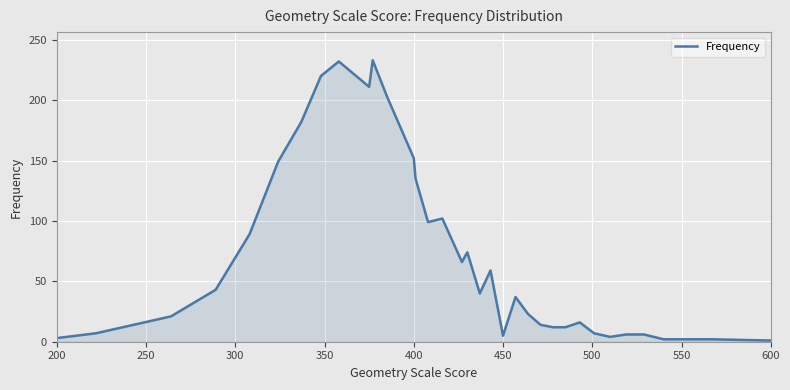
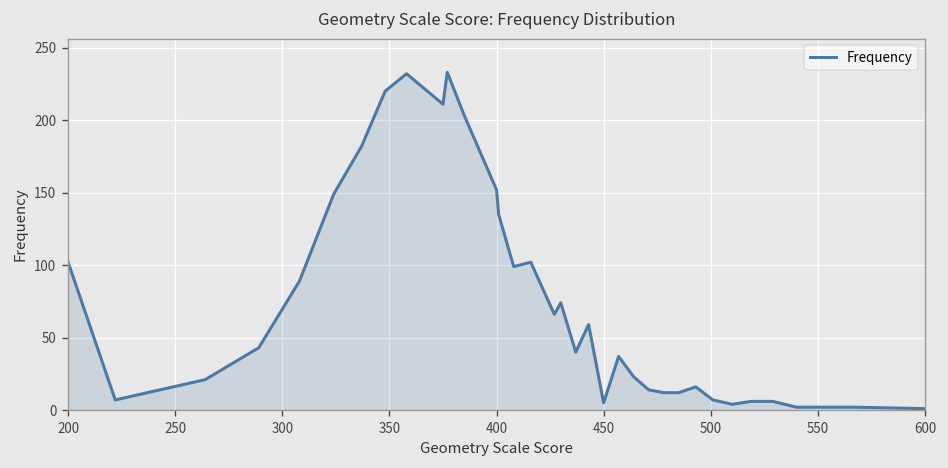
200: 3 -> 102
